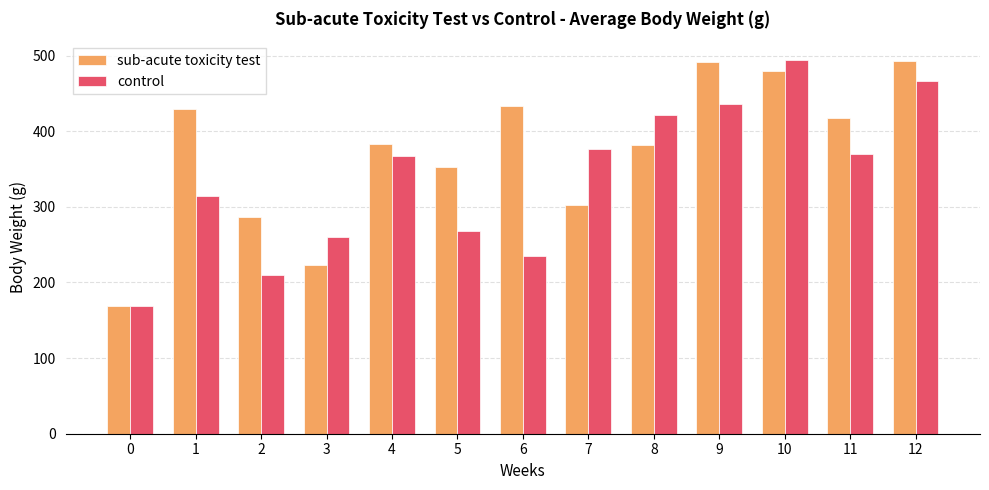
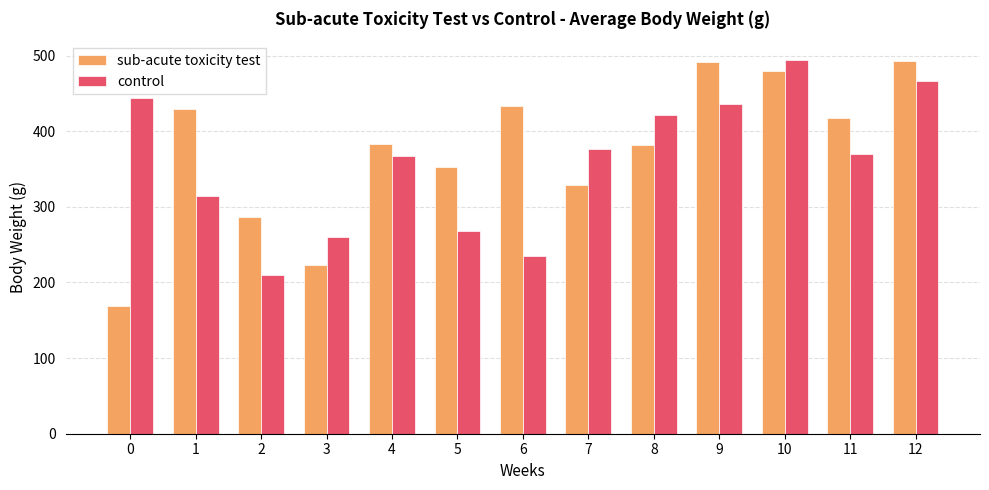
control, 0: 170 -> 440
sub-acute toxicity test, 7: 300 -> 330
